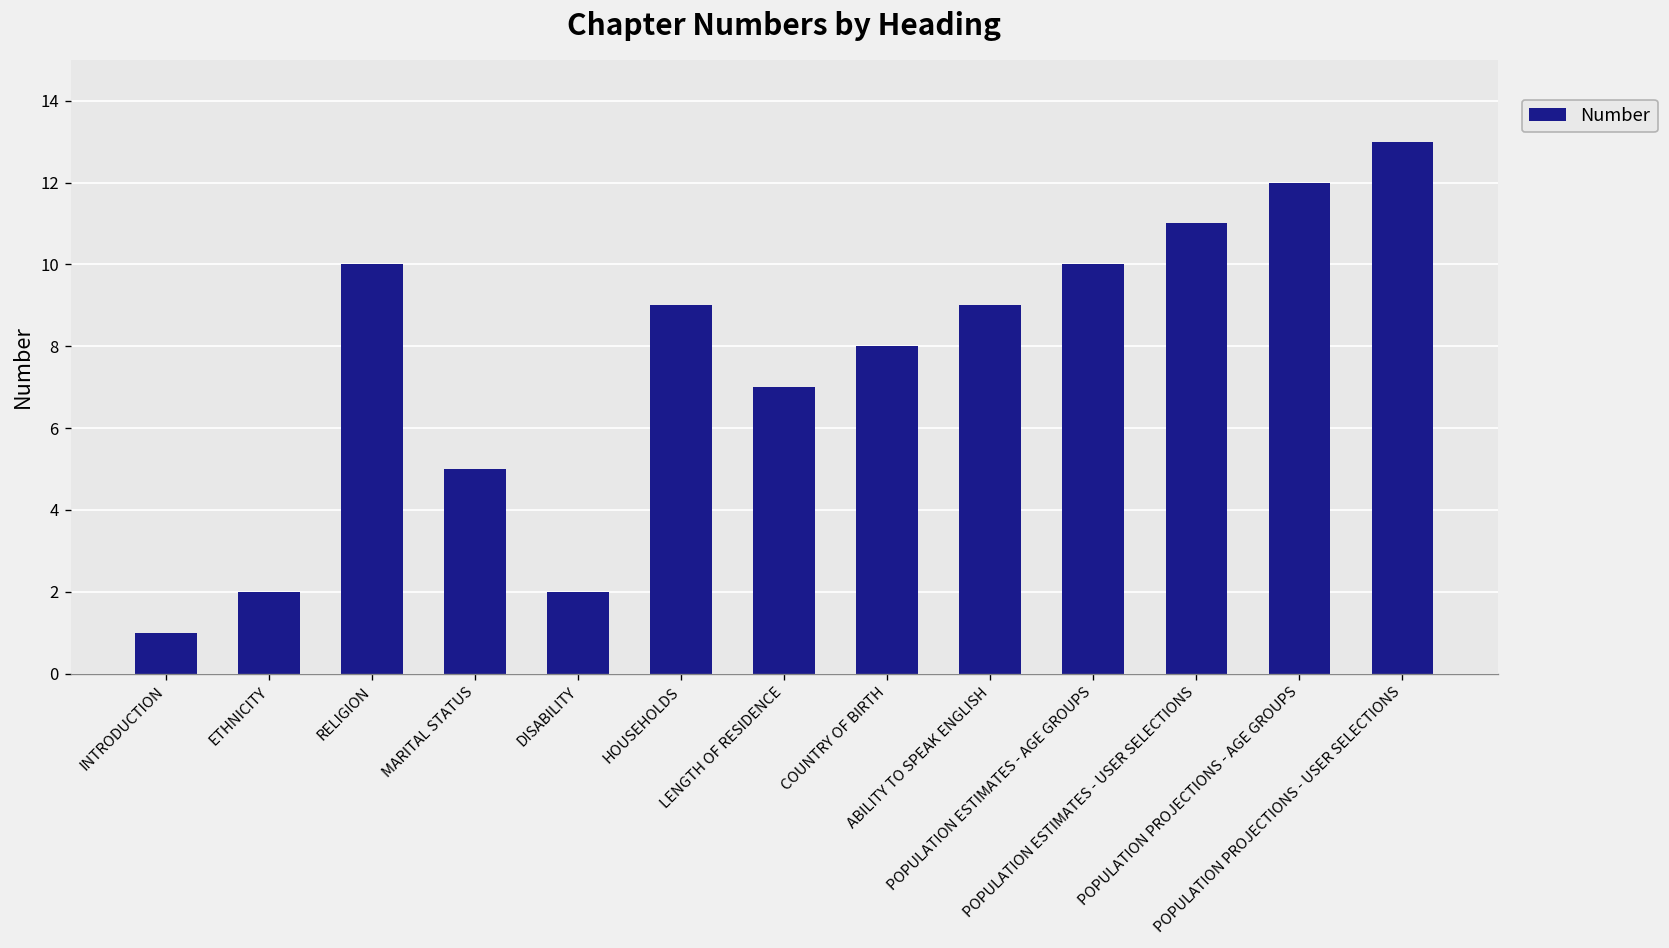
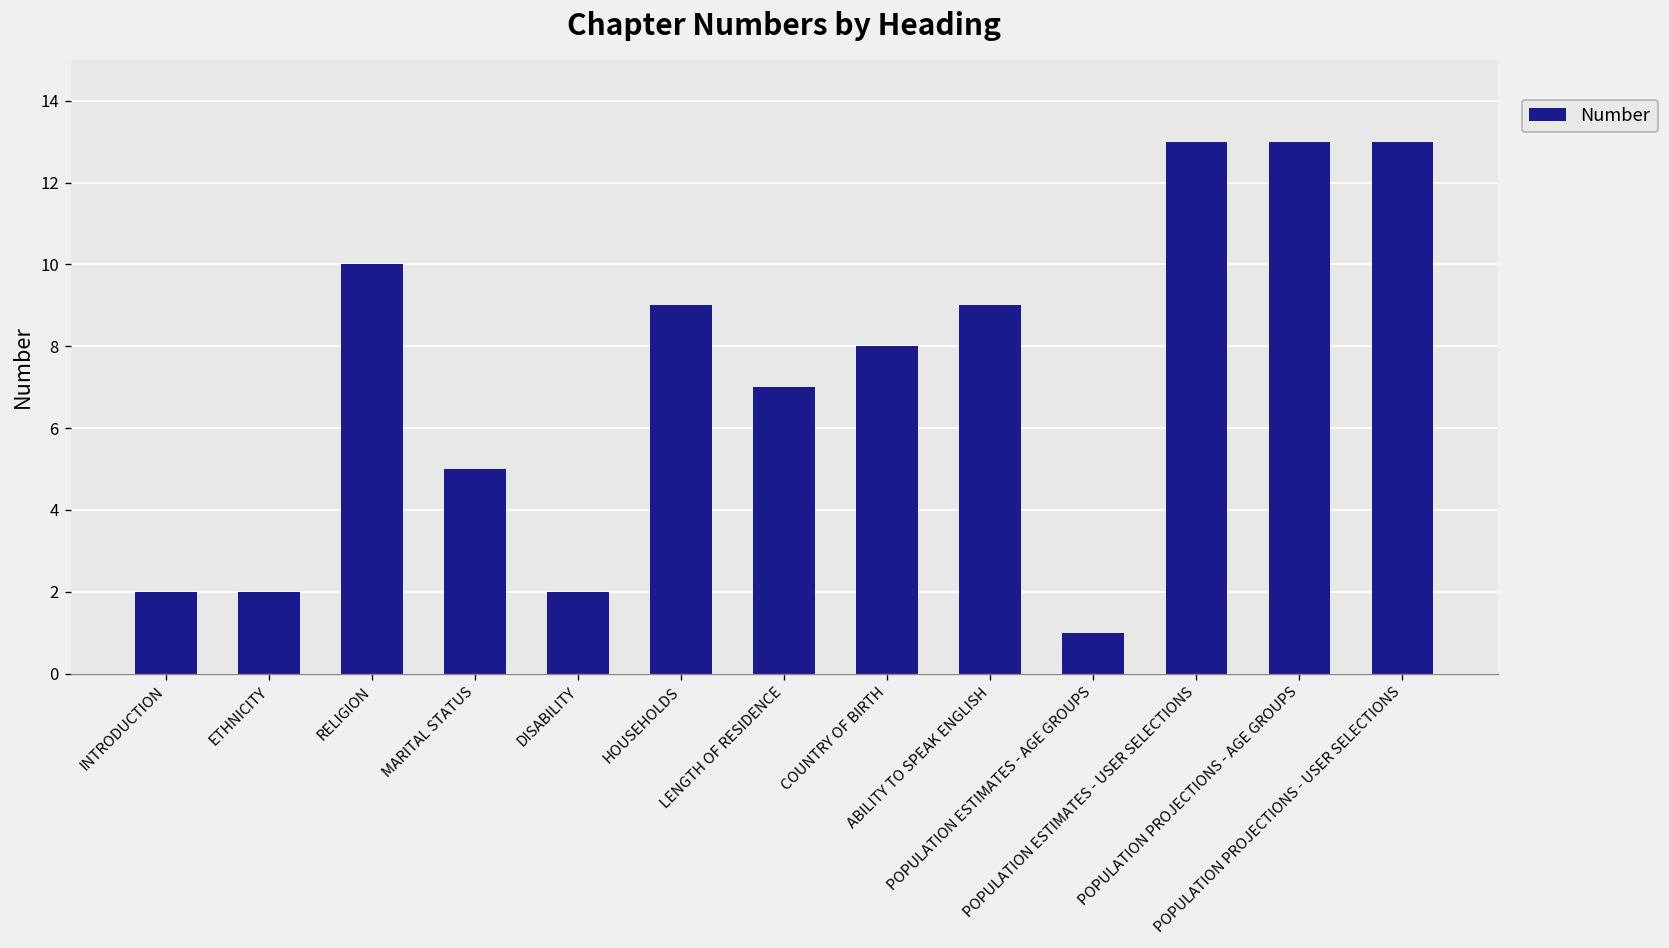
INTRODUCTION: 1 -> 2
POPULATION ESTIMATES - AGE GROUPS: 10 -> 1
POPULATION ESTIMATES - USER SELECTIONS: 11 -> 13
POPULATION PROJECTIONS - AGE GROUPS: 12 -> 13
